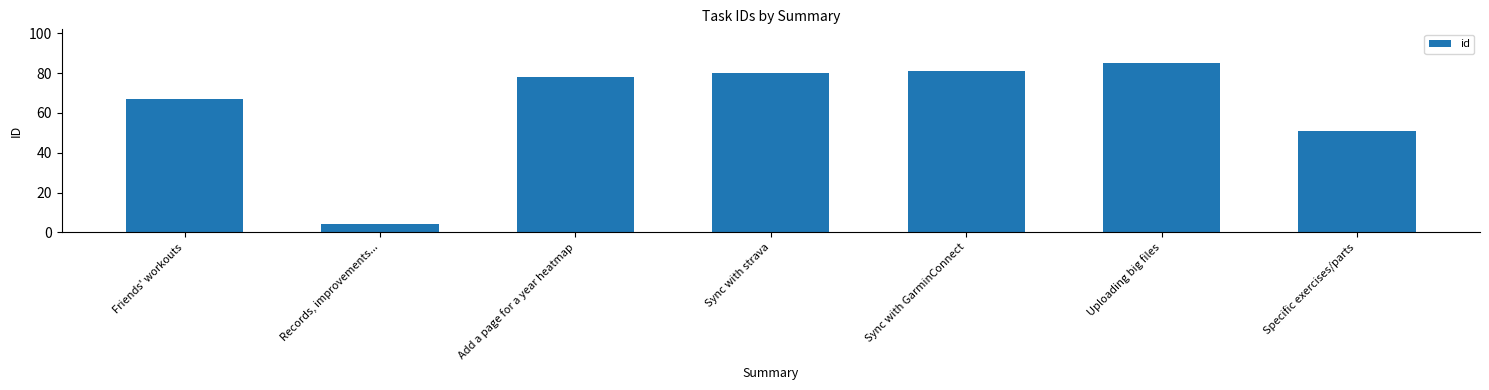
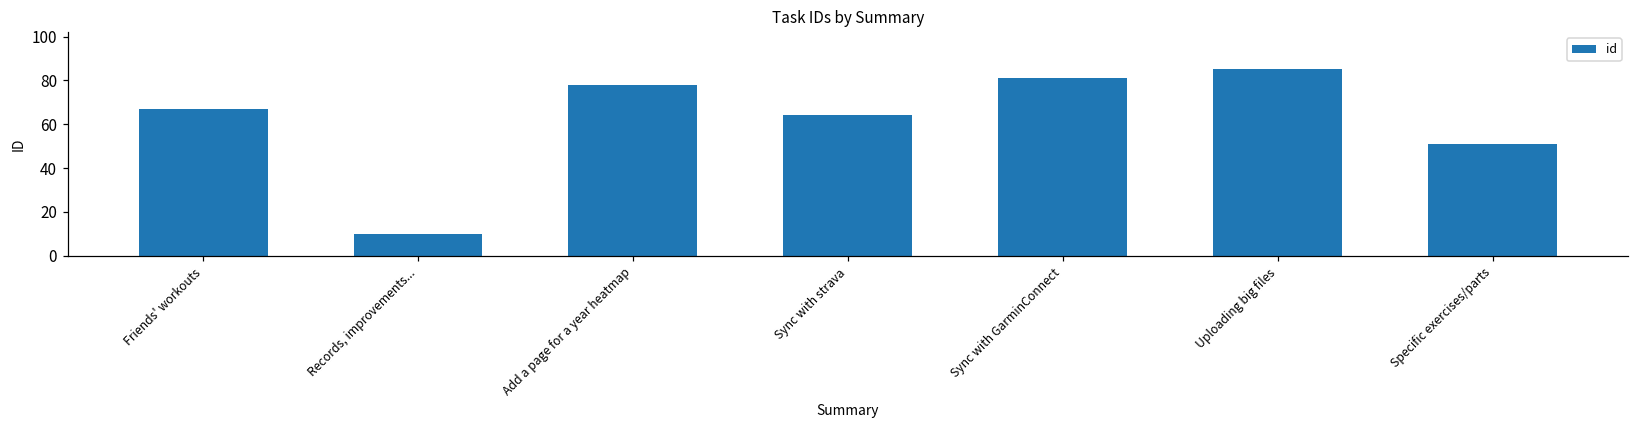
Records, improvements...: 4 -> 10
Sync with strava: 80 -> 64
